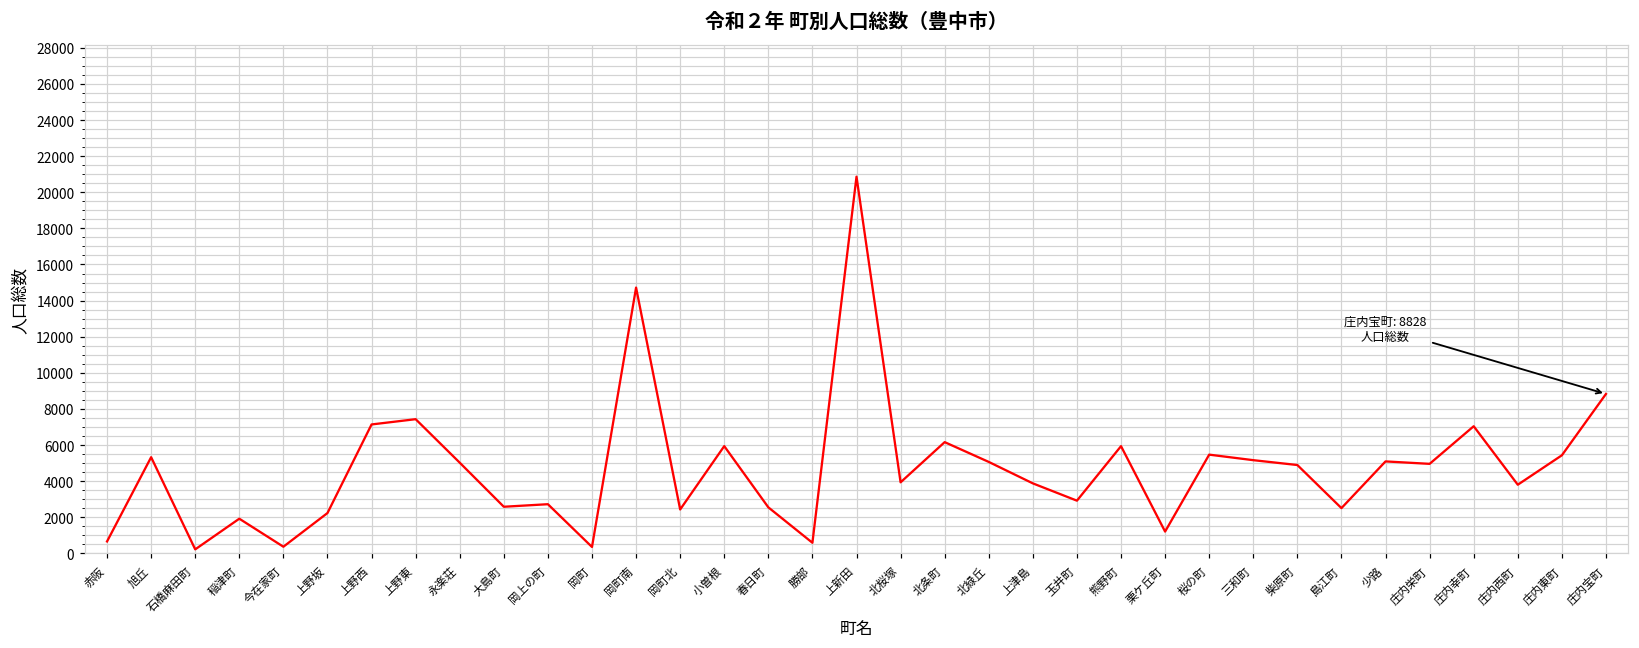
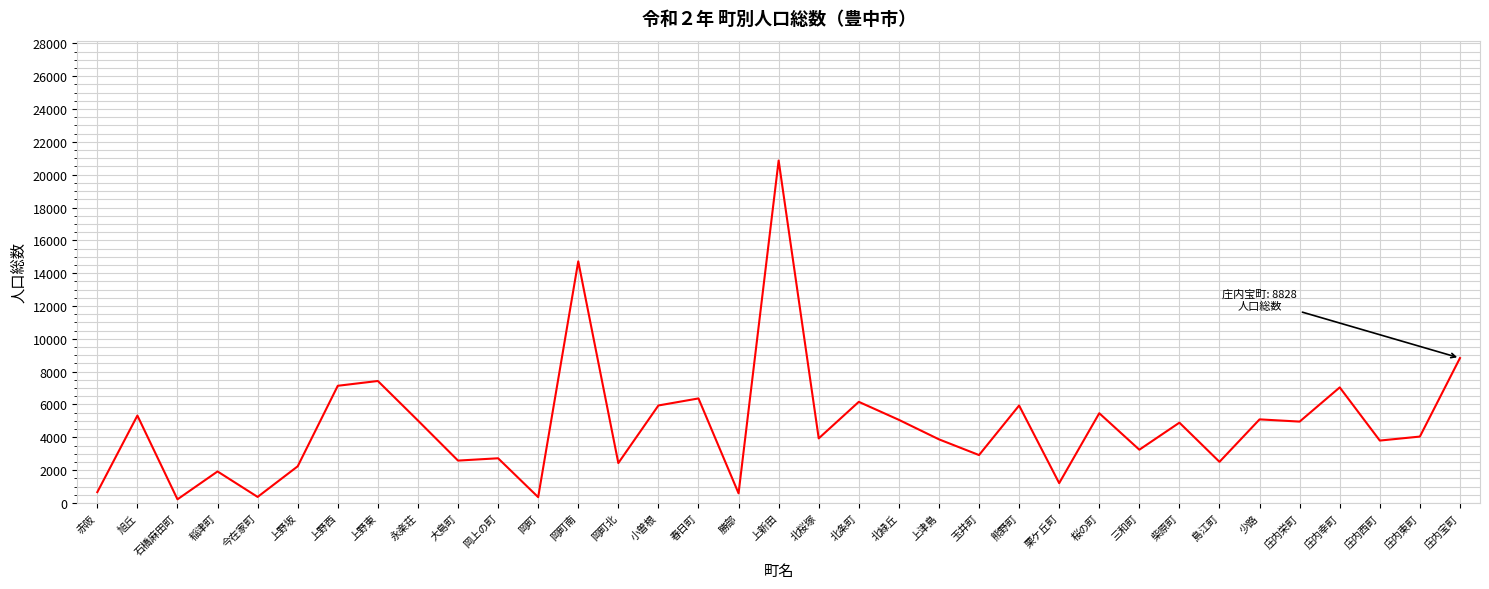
春日町: 2500 -> 6400
三和町: 5200 -> 3200
庄内東町: 5400 -> 4000
